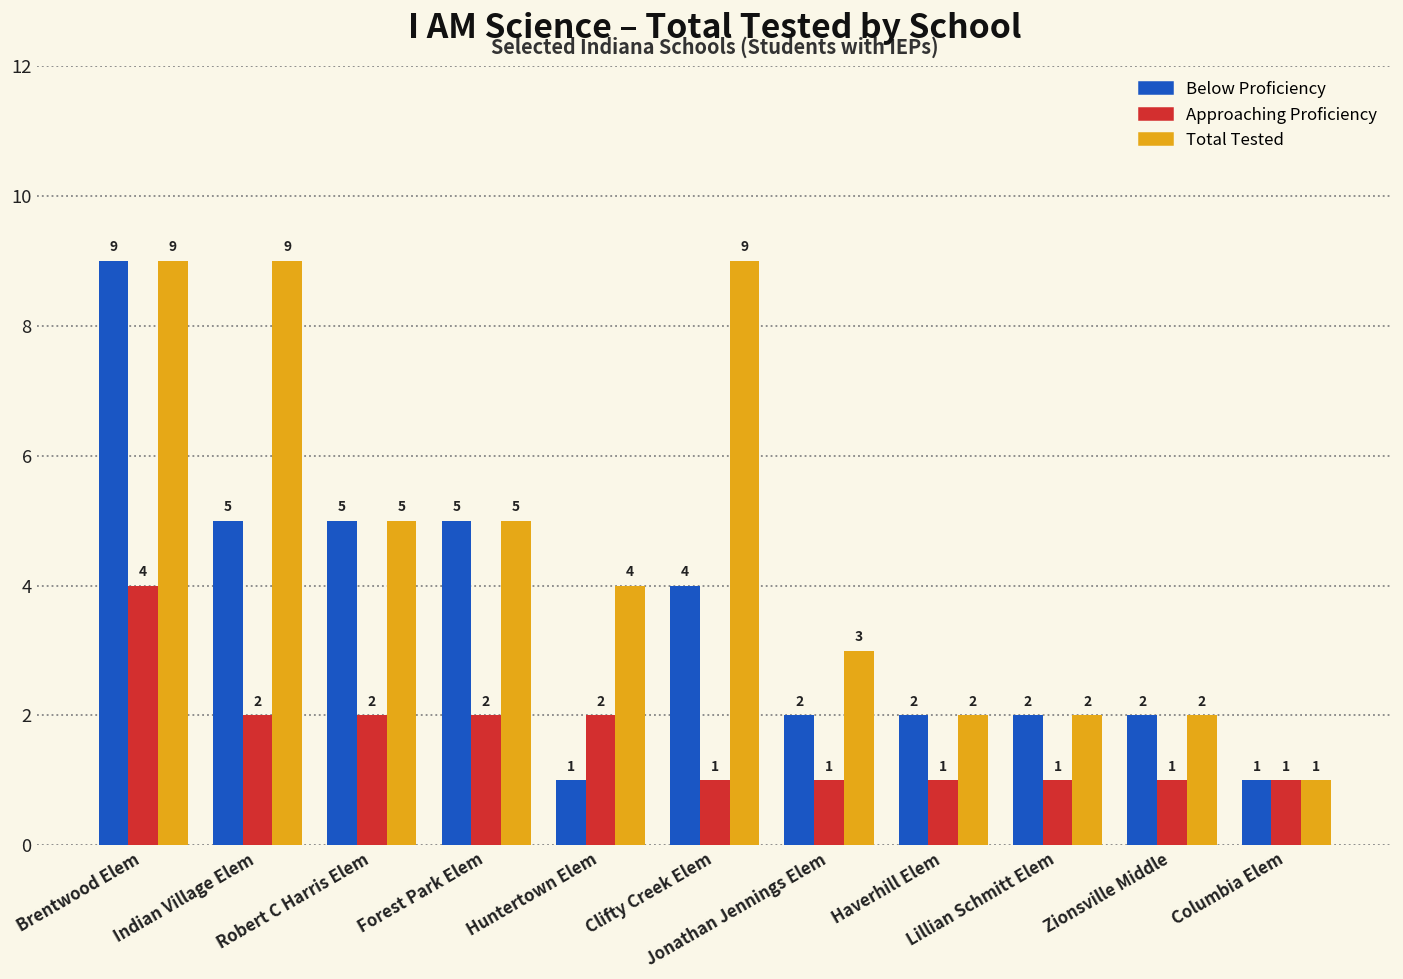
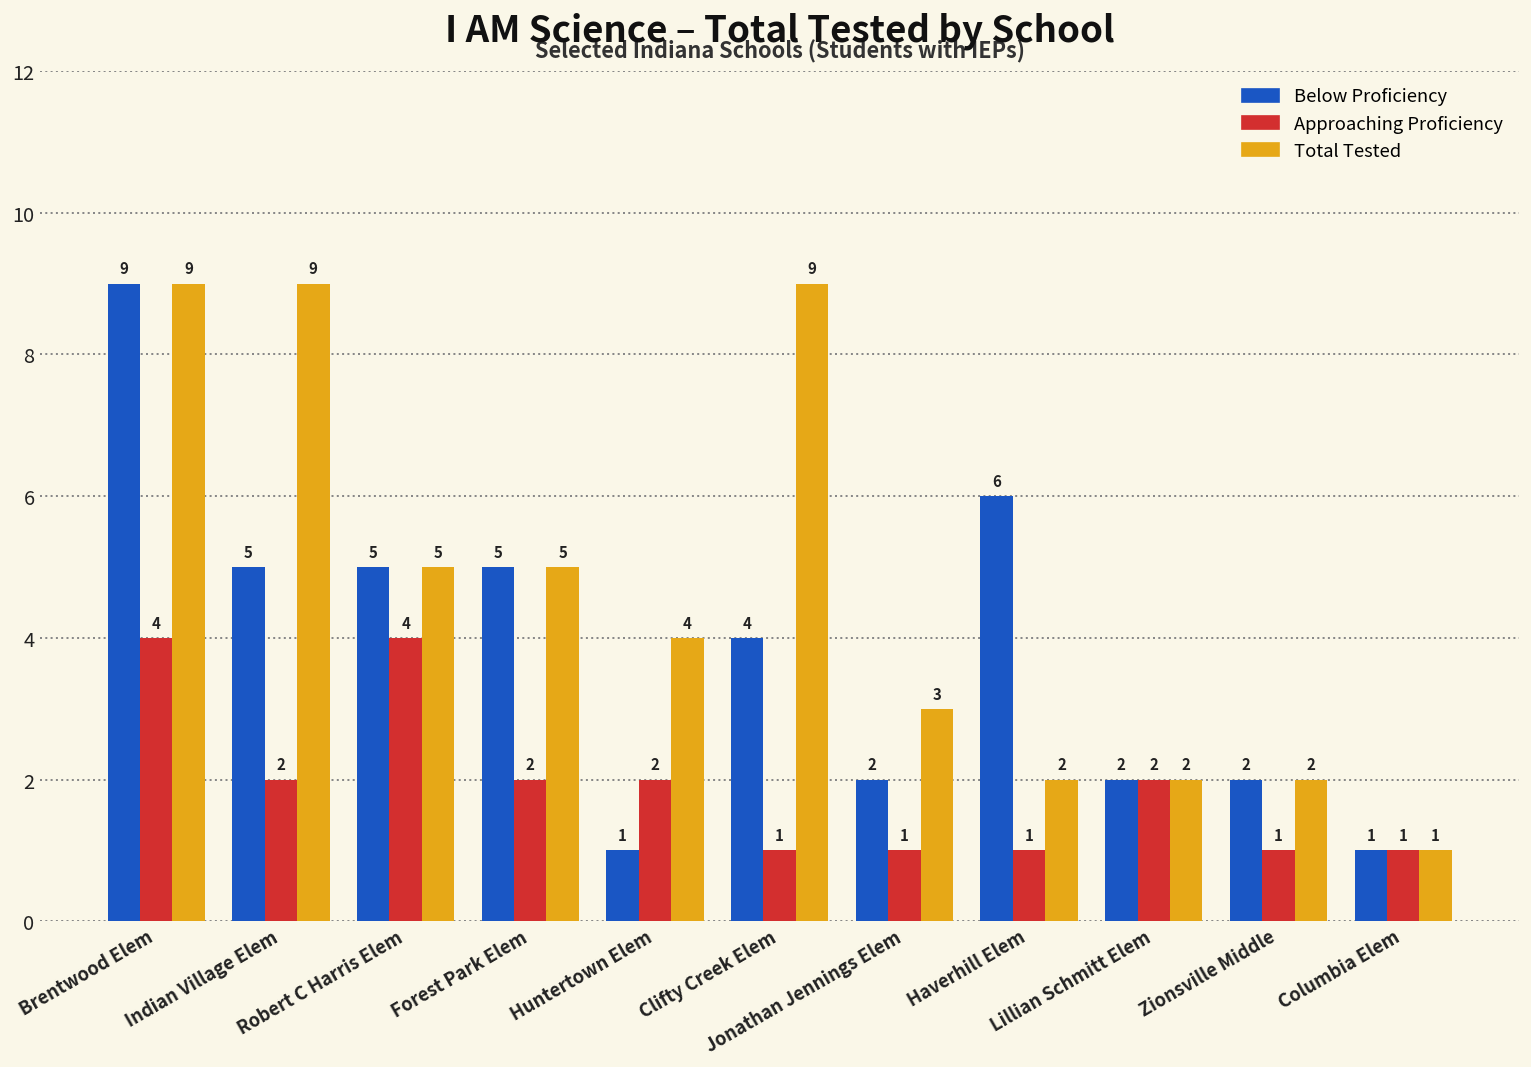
Approaching Proficiency, Robert C Harris Elem: 2 -> 4
Below Proficiency, Haverhill Elem: 2 -> 6
Approaching Proficiency, Lillian Schmitt Elem: 1 -> 2
